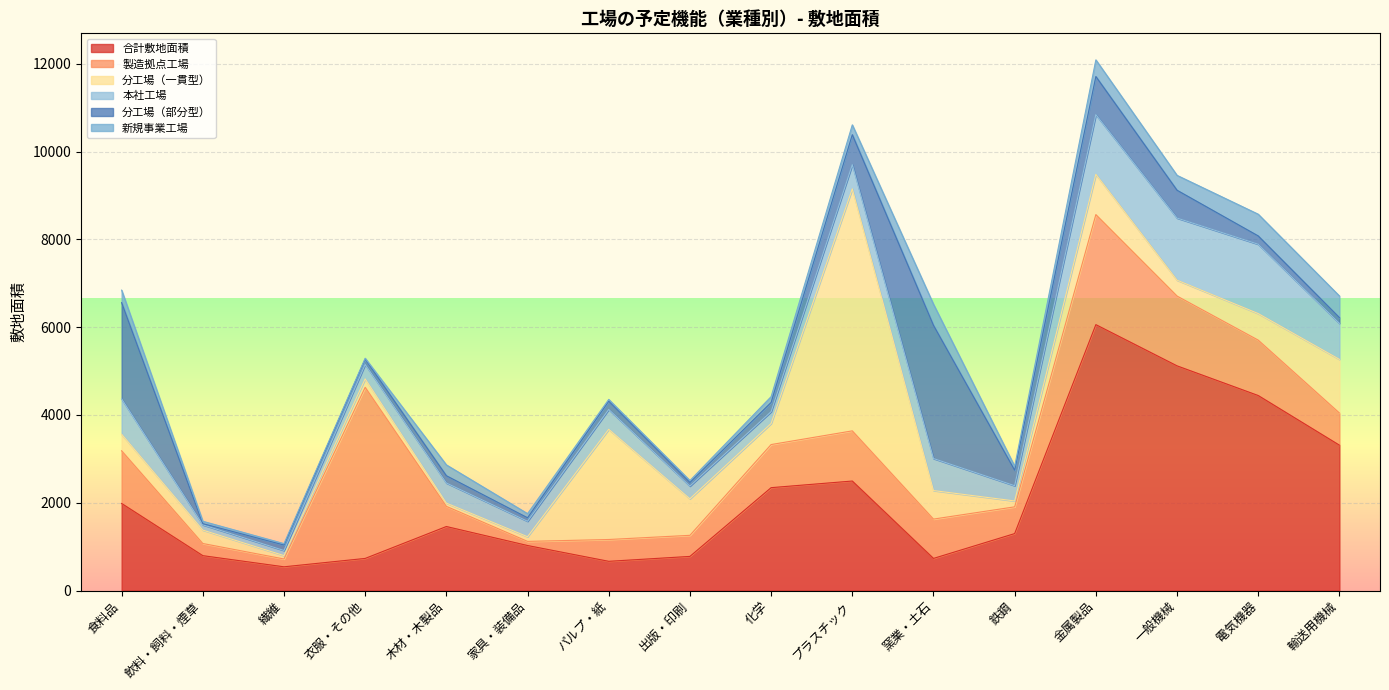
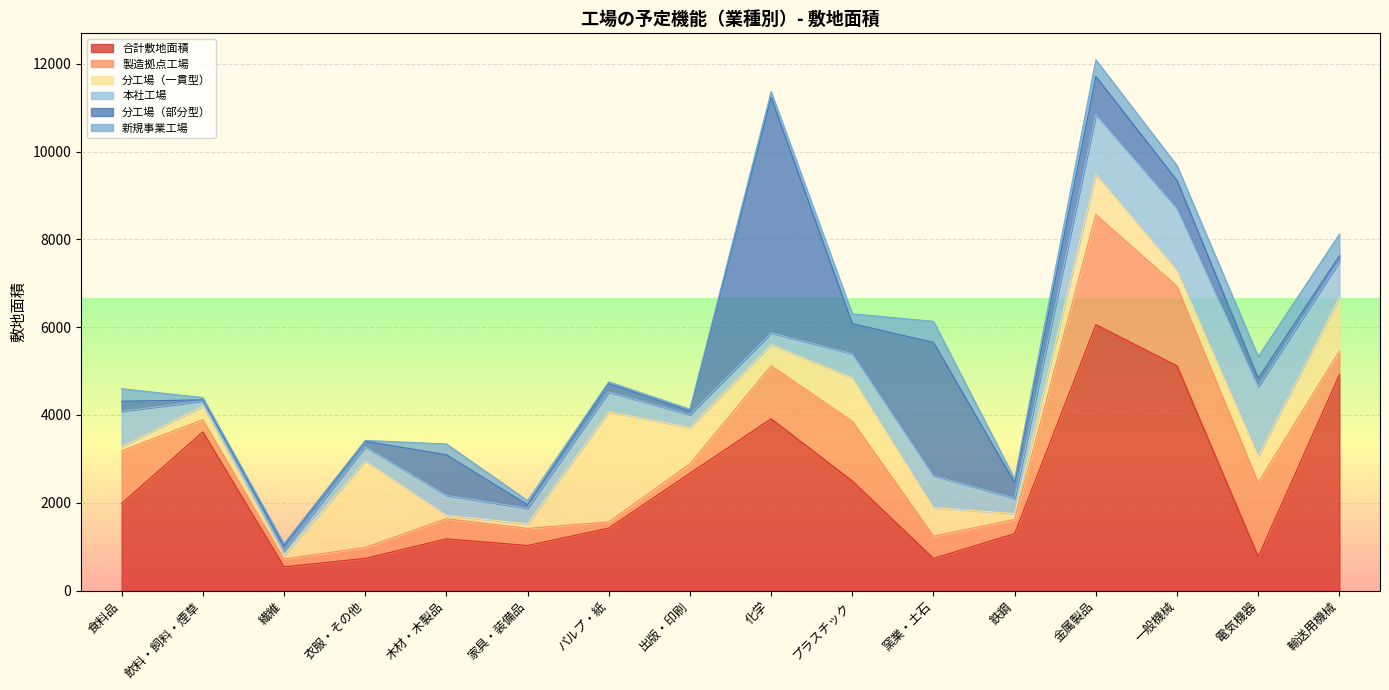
分工場（一貫型）, 食料品: 400 -> 100
分工場（部分型）, 食料品: 2200 -> 200
合計敷地面積, 飲料・飼料・煙草: 800 -> 3600
製造拠点工場, 衣服・その他: 3900 -> 200
分工場（一貫型）, 衣服・その他: 200 -> 2000
合計敷地面積, 木材・木製品: 1500 -> 1200
分工場（部分型）, 木材・木製品: 200 -> 900
製造拠点工場, 家具・装備品: 100 -> 400
合計敷地面積, パルプ・紙: 700 -> 1400
製造拠点工場, パルプ・紙: 500 -> 100
合計敷地面積, 出版・印刷: 800 -> 2700
製造拠点工場, 出版・印刷: 500 -> 200
合計敷地面積, 化学: 2300 -> 3900
製造拠点工場, 化学: 1000 -> 1200
分工場（部分型）, 化学: 200 -> 5400
製造拠点工場, プラスチック: 1100 -> 1400
分工場（一貫型）, プラスチック: 5500 -> 1000
製造拠点工場, 窯業・土石: 900 -> 500
製造拠点工場, 鉄鋼: 600 -> 300
製造拠点工場, 一般機械: 1600 -> 1800
合計敷地面積, 電気機器: 4400 -> 800
製造拠点工場, 電気機器: 1300 -> 1700
合計敷地面積, 輸送用機械: 3300 -> 4900
製造拠点工場, 輸送用機械: 700 -> 500
